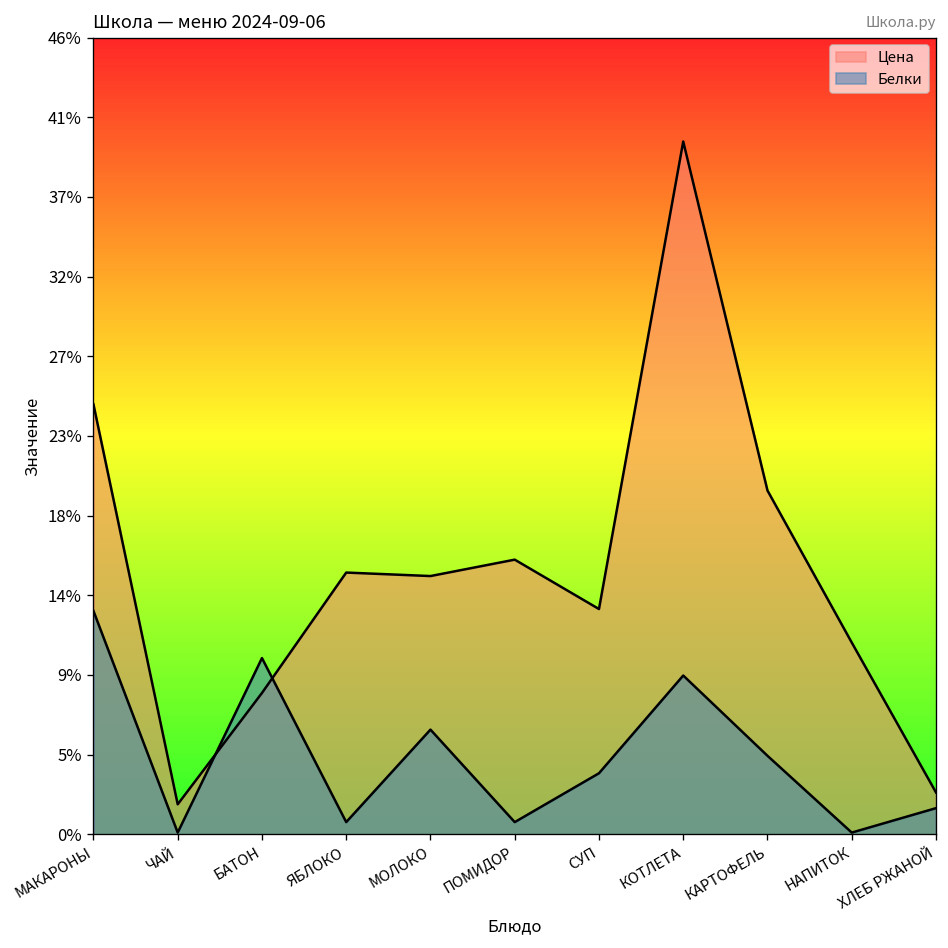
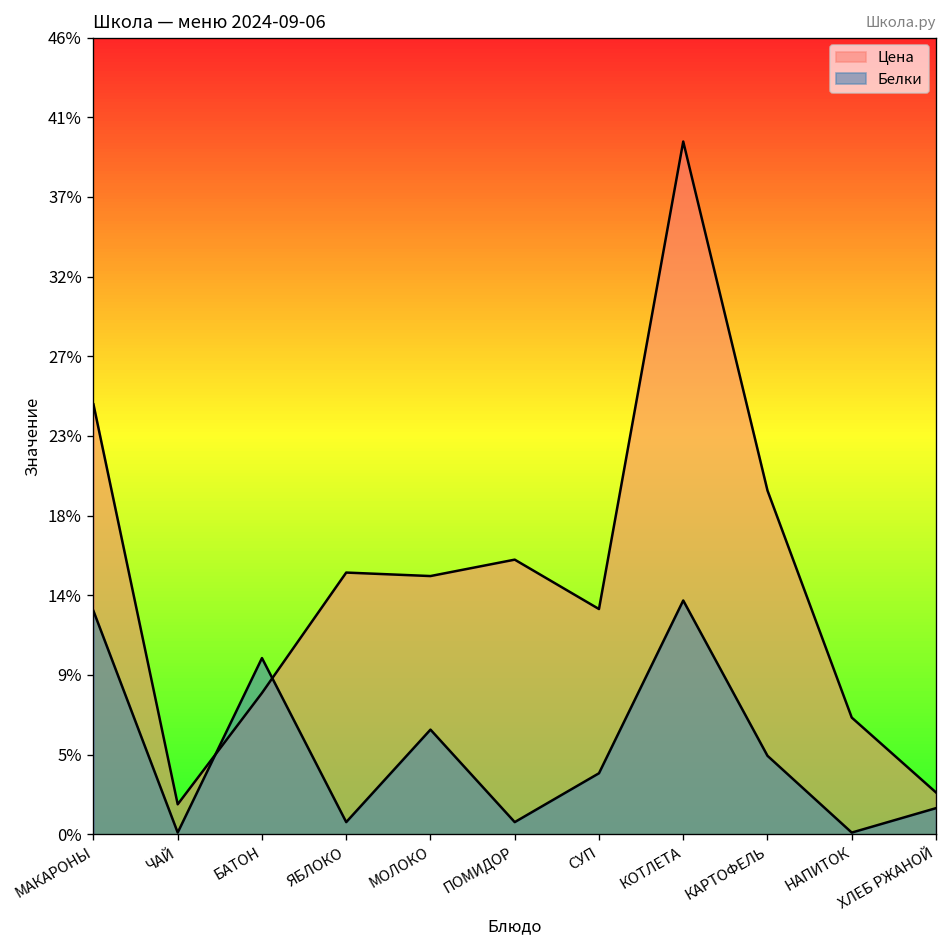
Белки, КОТЛЕТА: 9.1% -> 13.4%
Цена, НАПИТОК: 11.0% -> 6.7%
